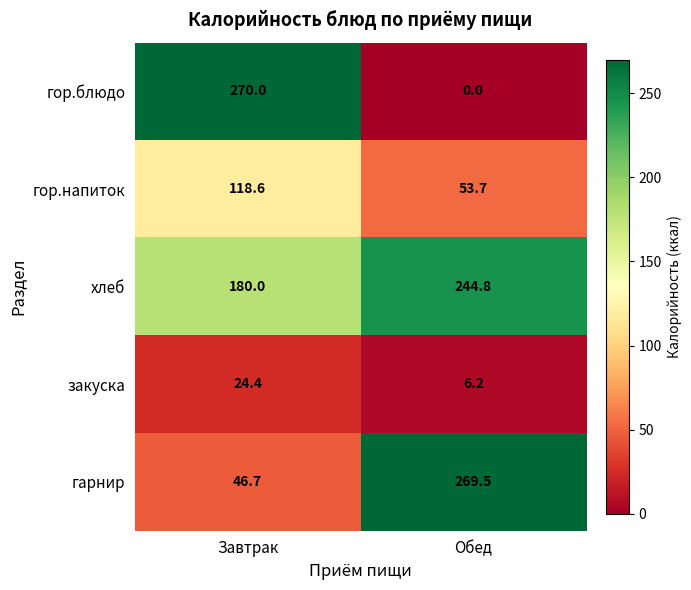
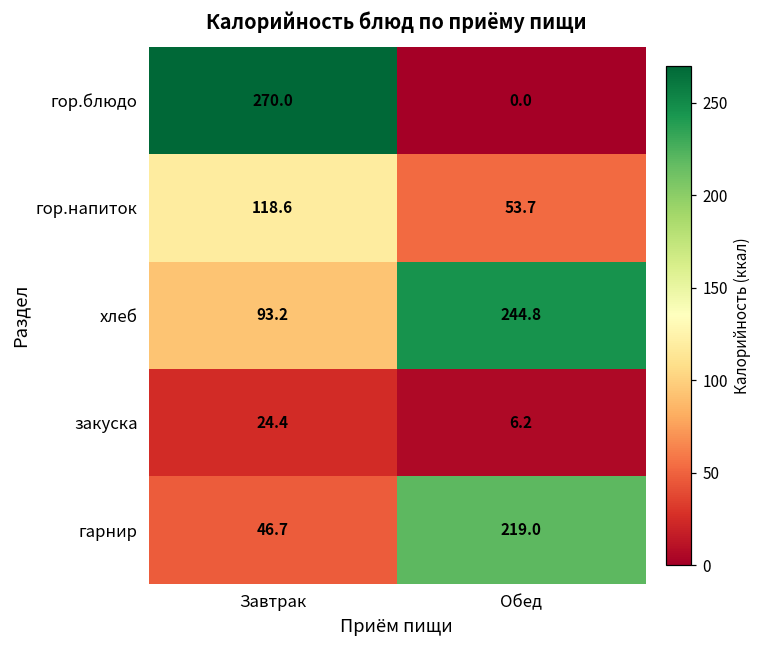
хлеб, Завтрак: 180.0 -> 93.2
гарнир, Обед: 269.5 -> 219.0
